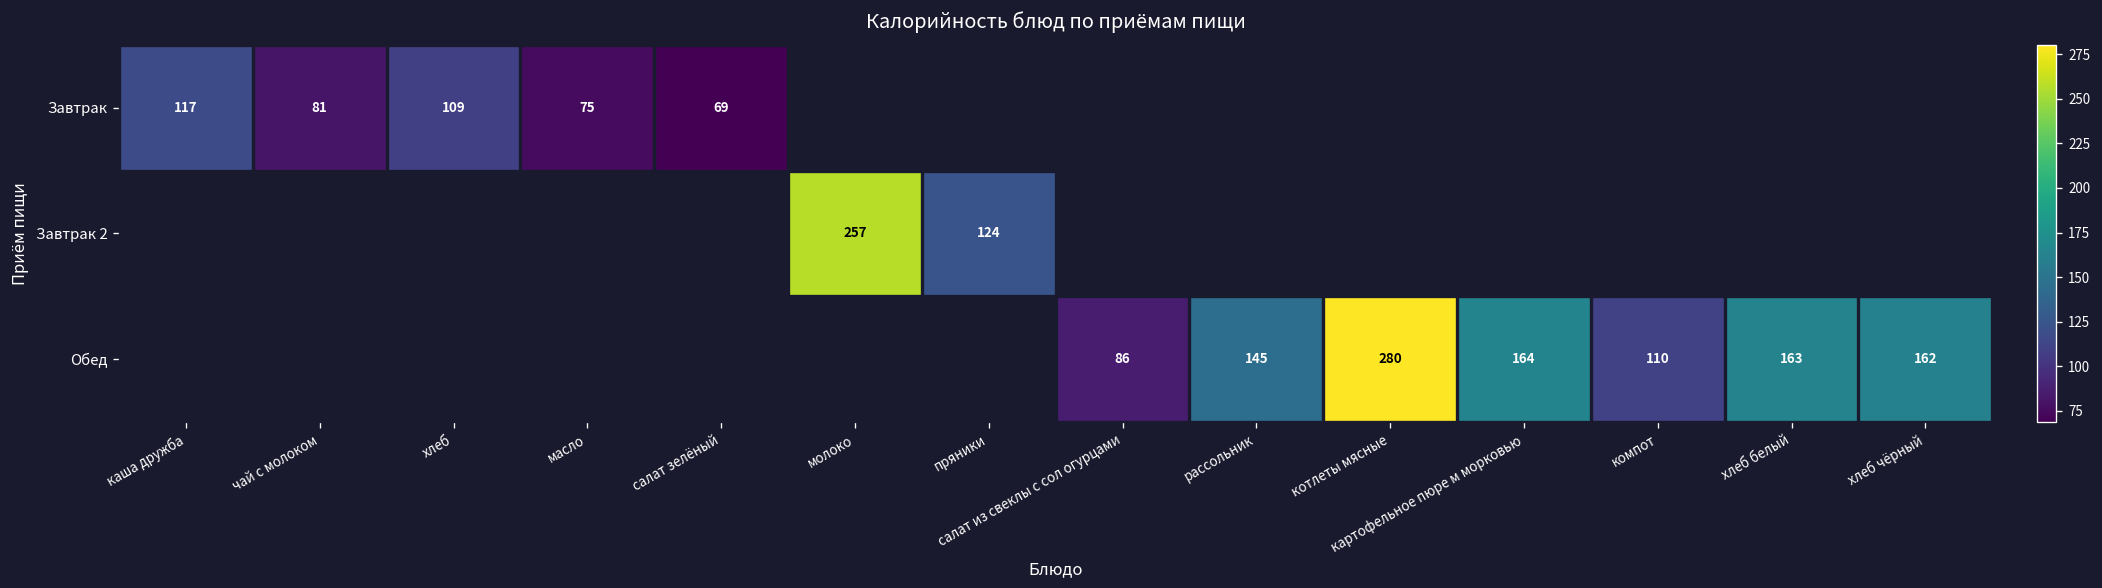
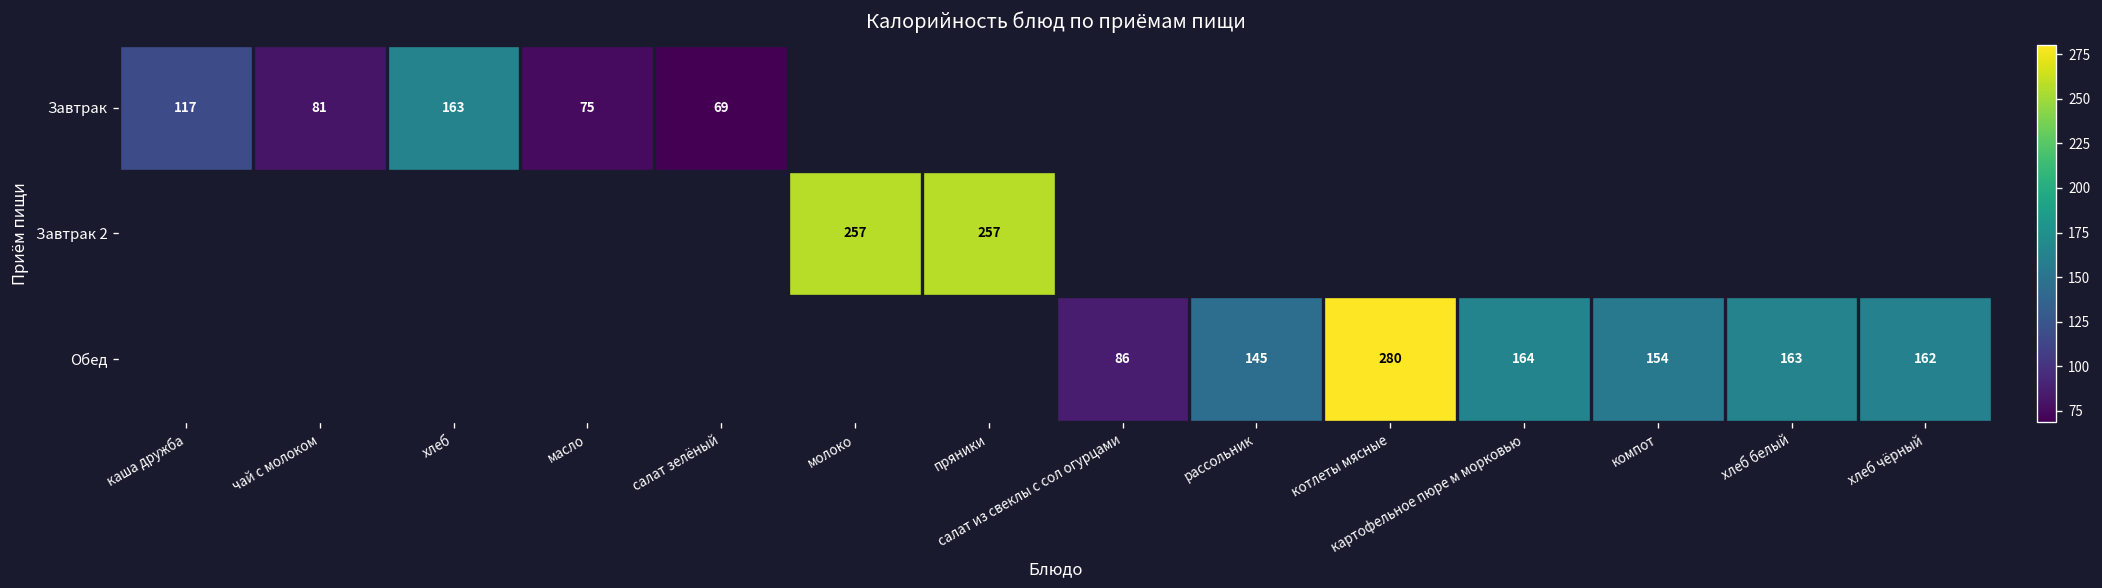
Завтрак, хлеб: 109 -> 163
Завтрак 2, пряники: 124 -> 257
Обед, компот: 110 -> 154
